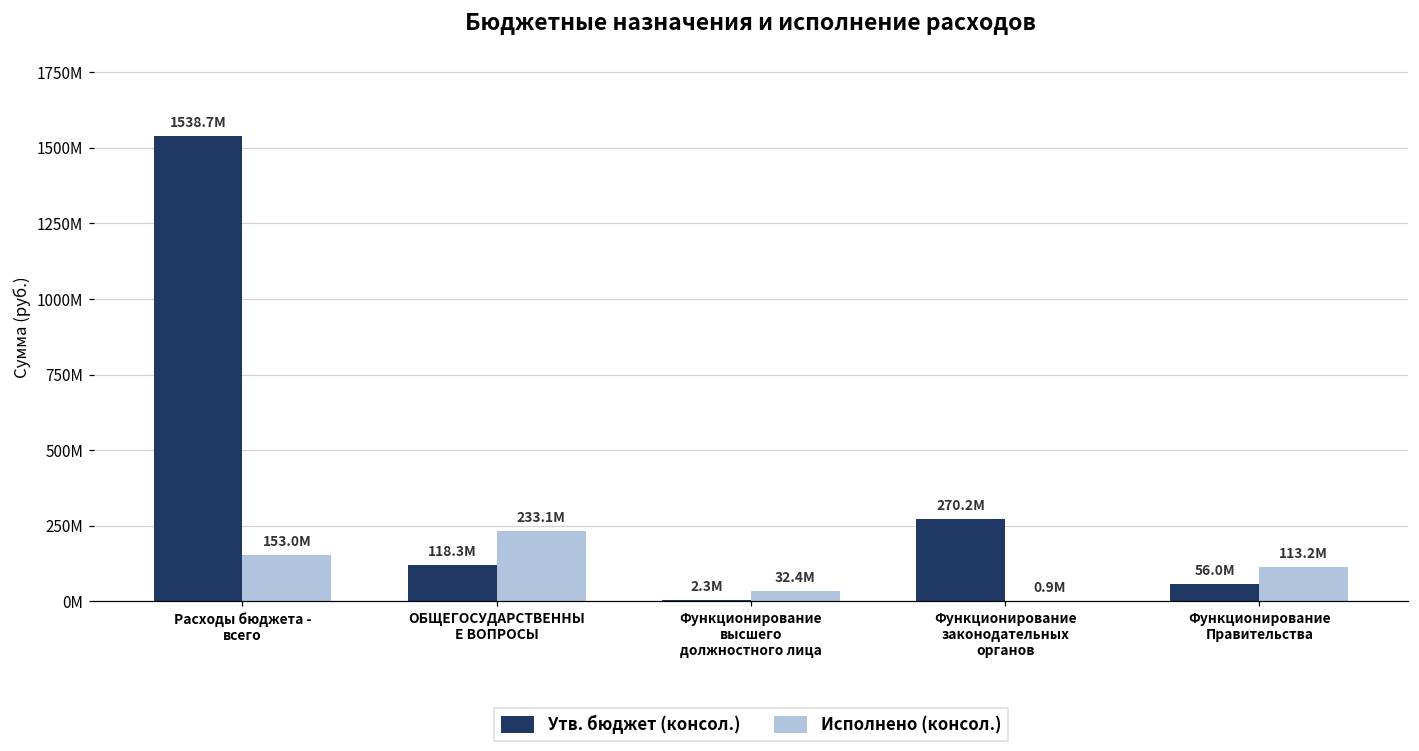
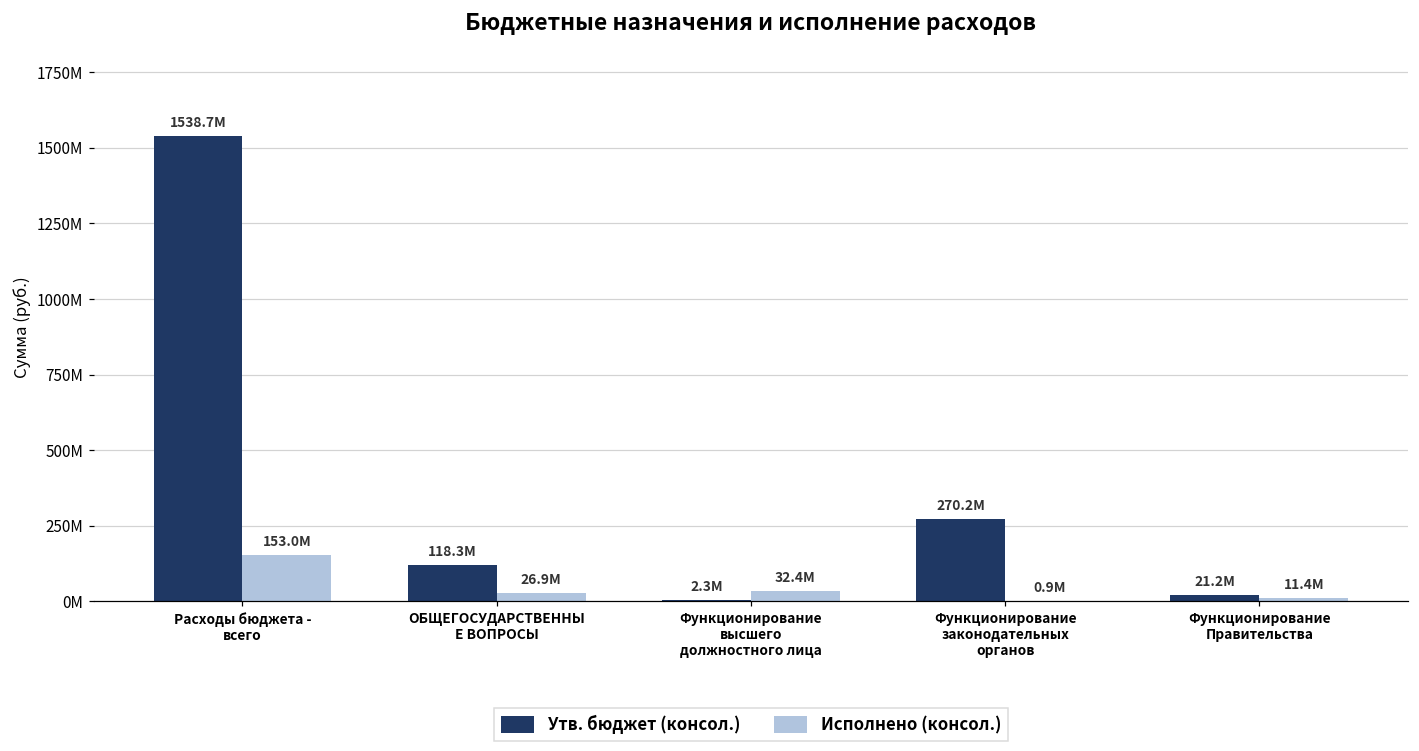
Исполнено (консол.), ОБЩЕГОСУДАРСТВЕННЫ Е ВОПРОСЫ: 233.1M -> 26.9M
Утв. бюджет (консол.), Функционирование Правительства: 56.0M -> 21.2M
Исполнено (консол.), Функционирование Правительства: 113.2M -> 11.4M
